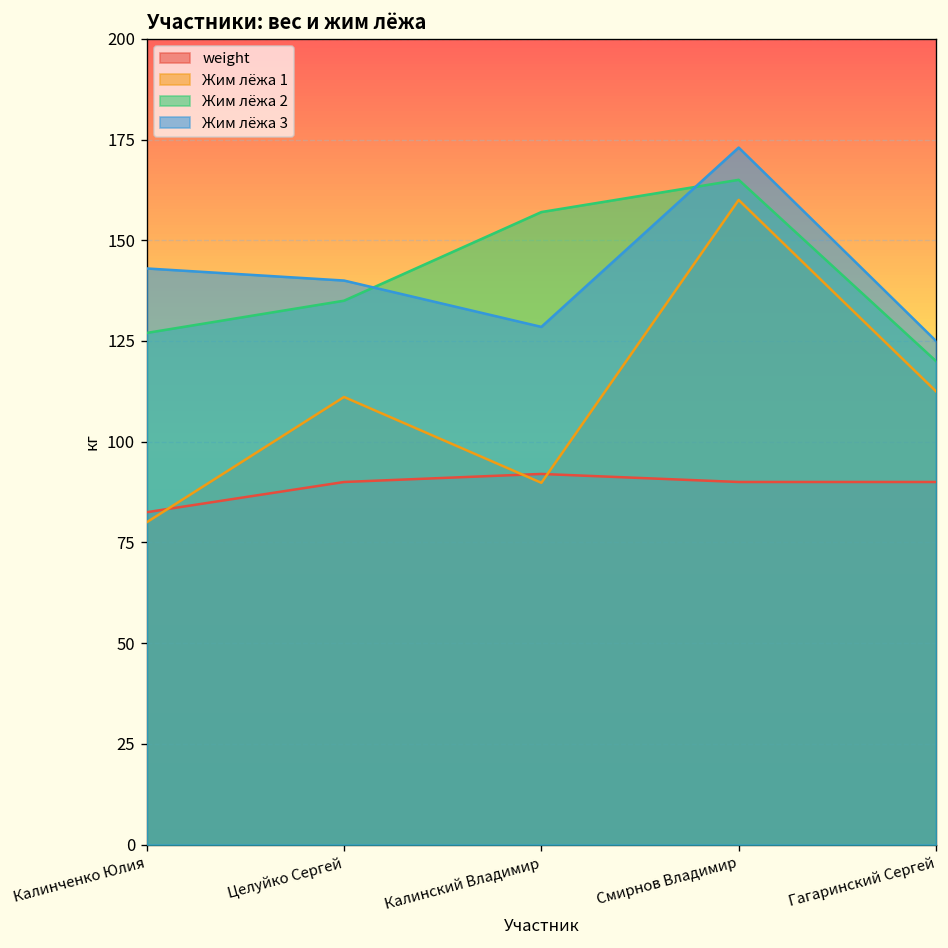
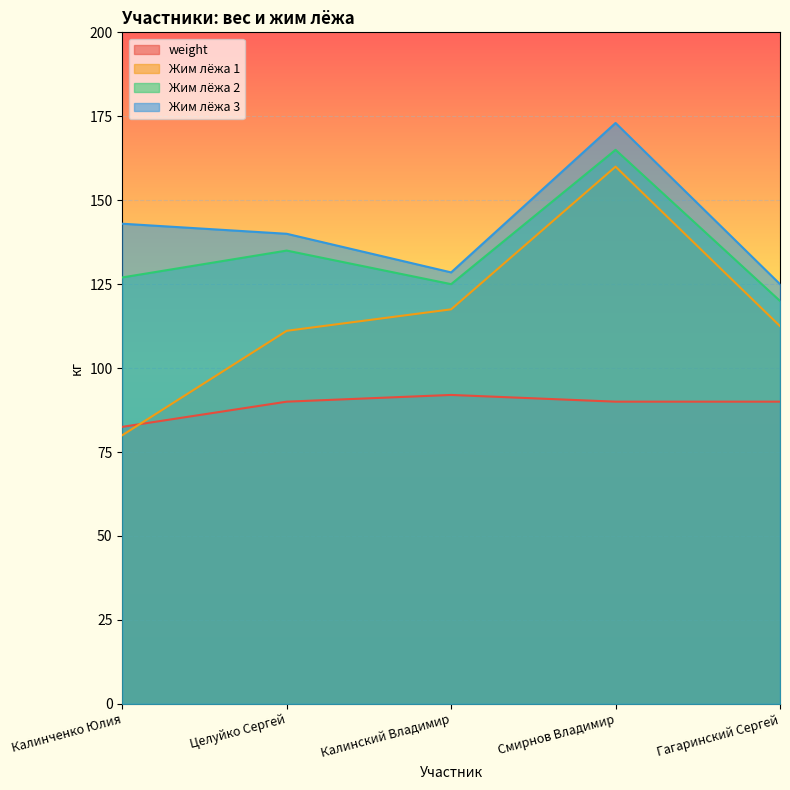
Жим лёжа 1, Калинский Владимир: 90 -> 118
Жим лёжа 2, Калинский Владимир: 157 -> 125
